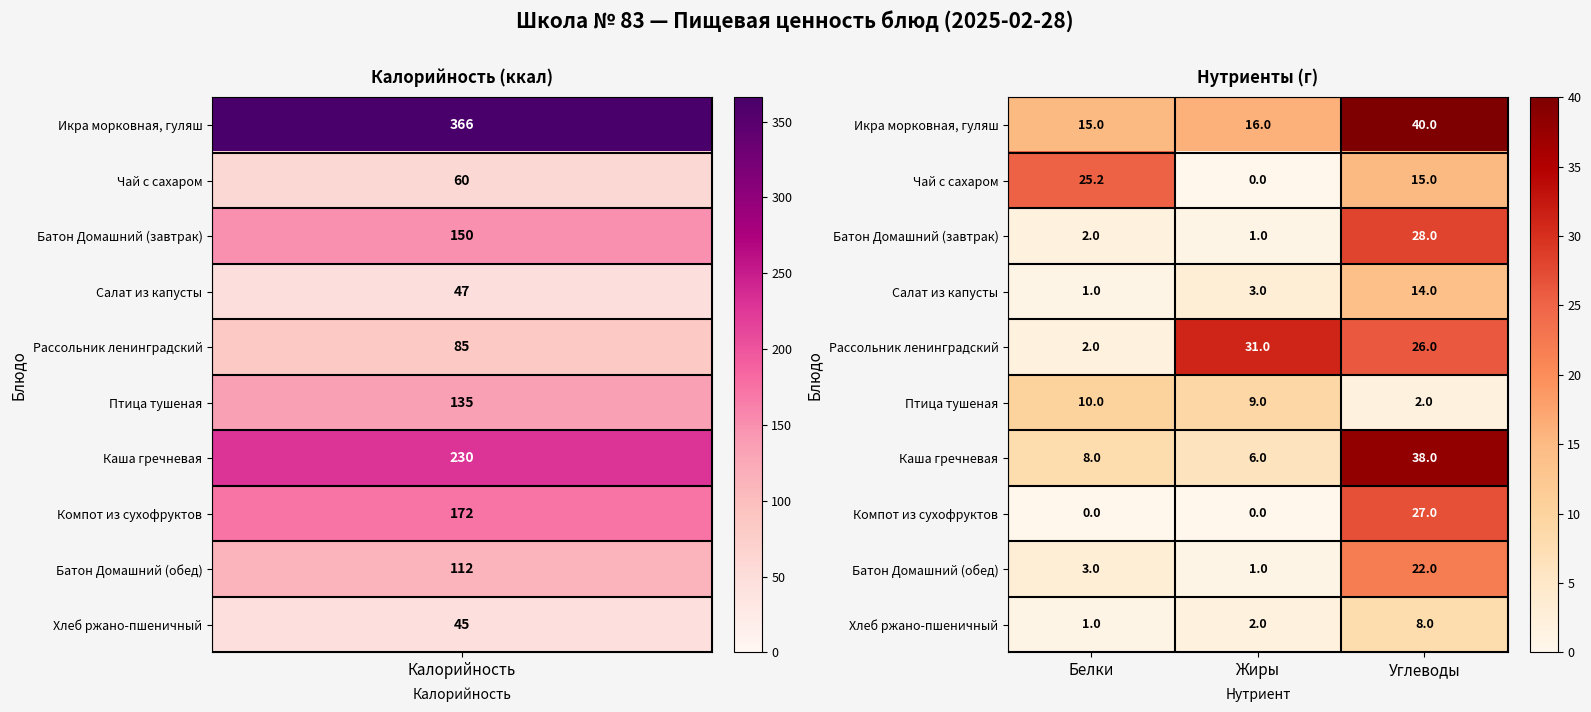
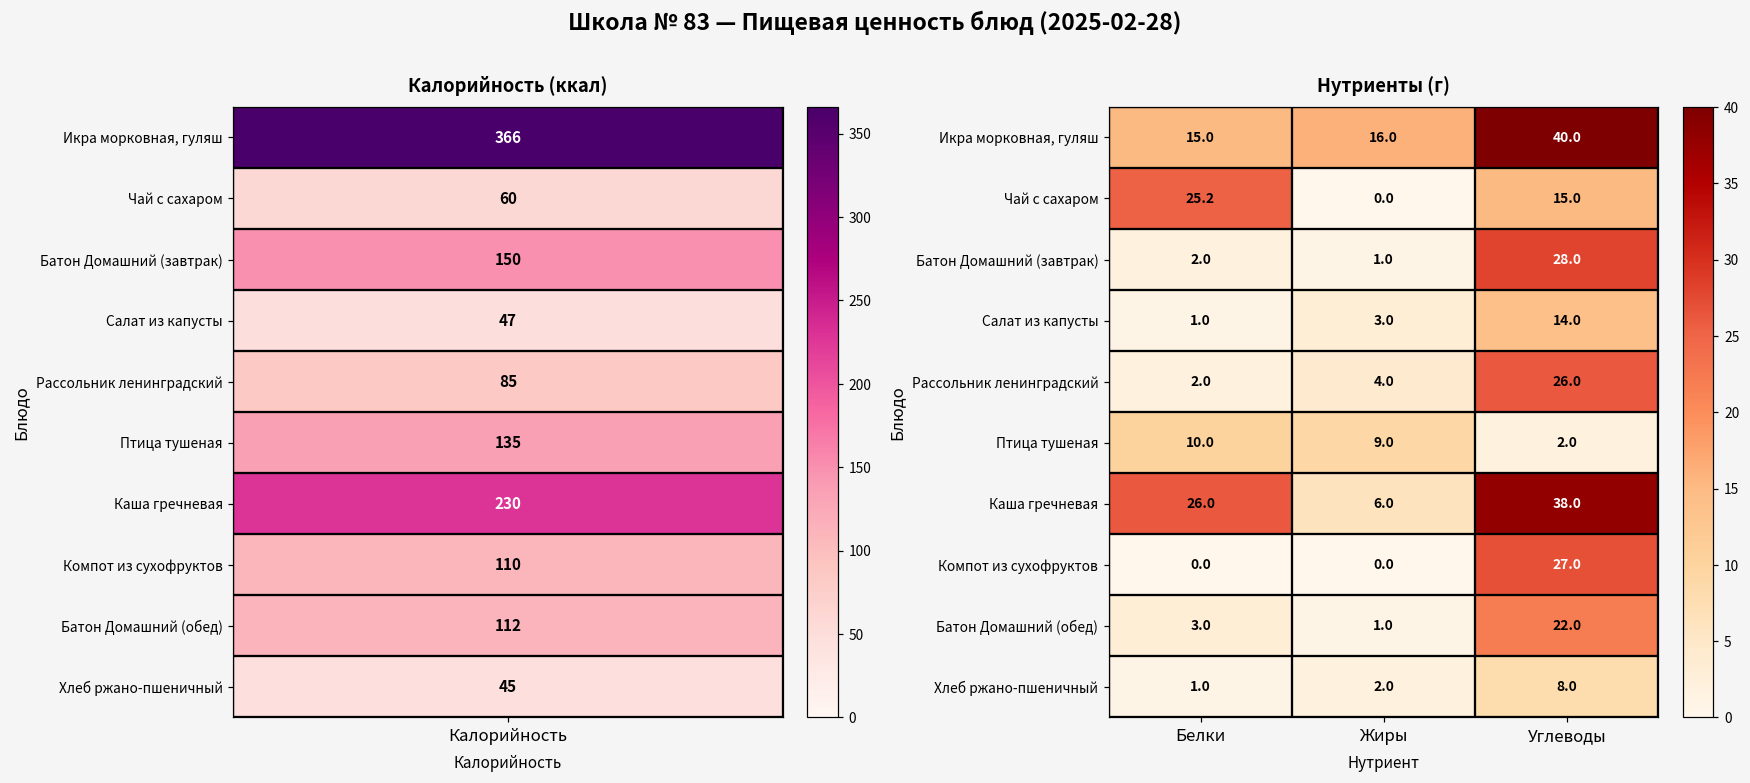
Калорийность (ккал), Компот из сухофруктов, Калорийность: 172 -> 110
Нутриенты (г), Рассольник ленинградский, Жиры: 31.0 -> 4.0
Нутриенты (г), Каша гречневая, Белки: 8.0 -> 26.0
